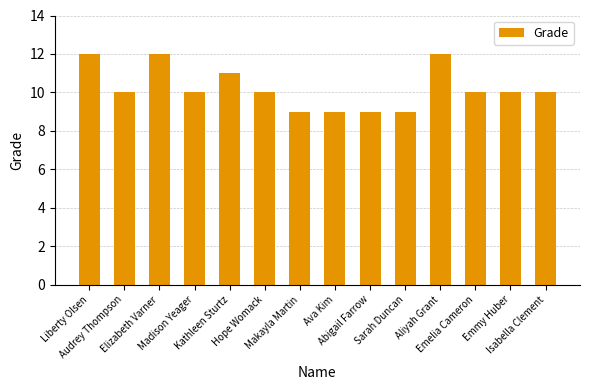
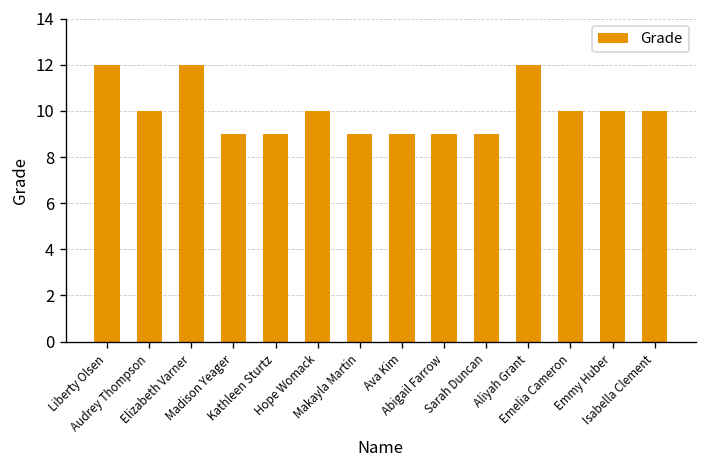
Madison Yeager: 10 -> 9
Kathleen Sturtz: 11 -> 9
